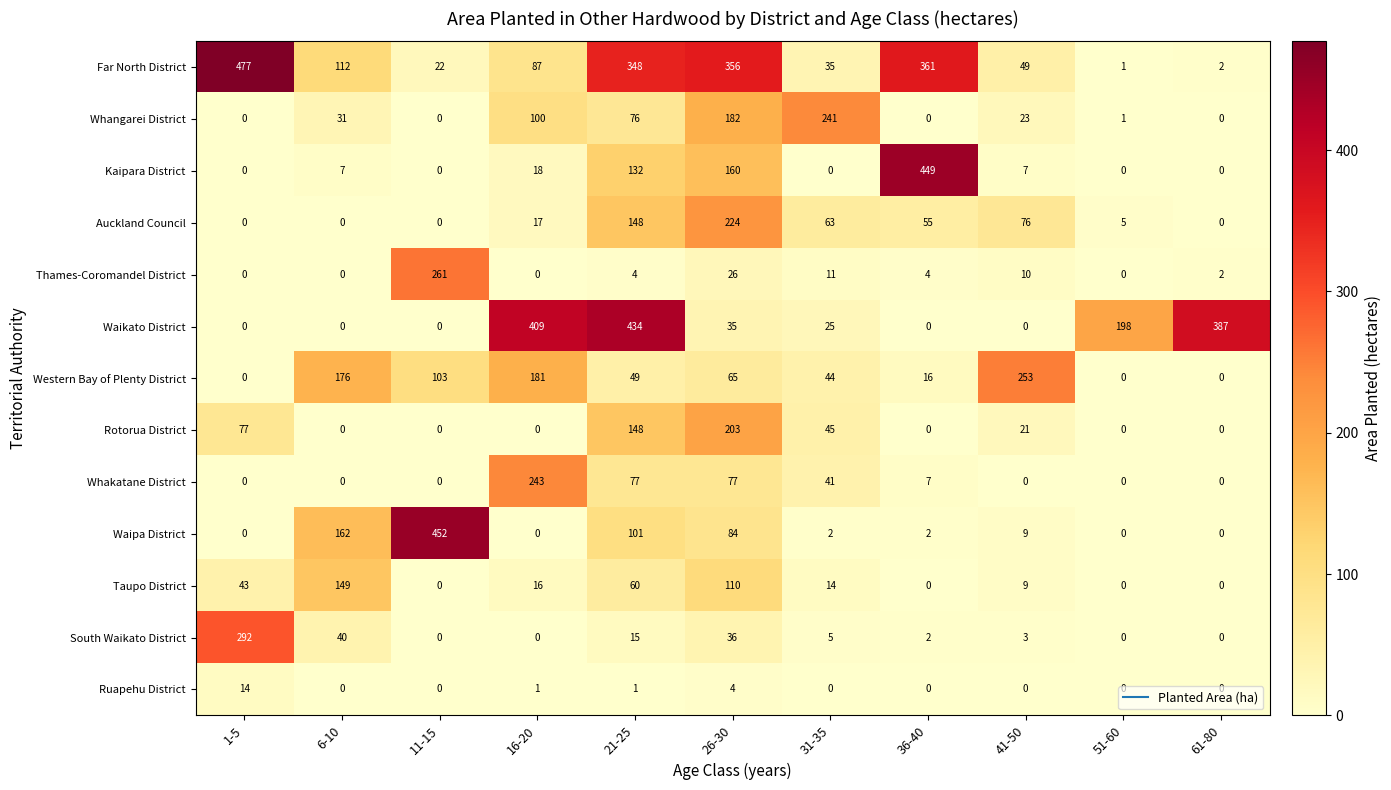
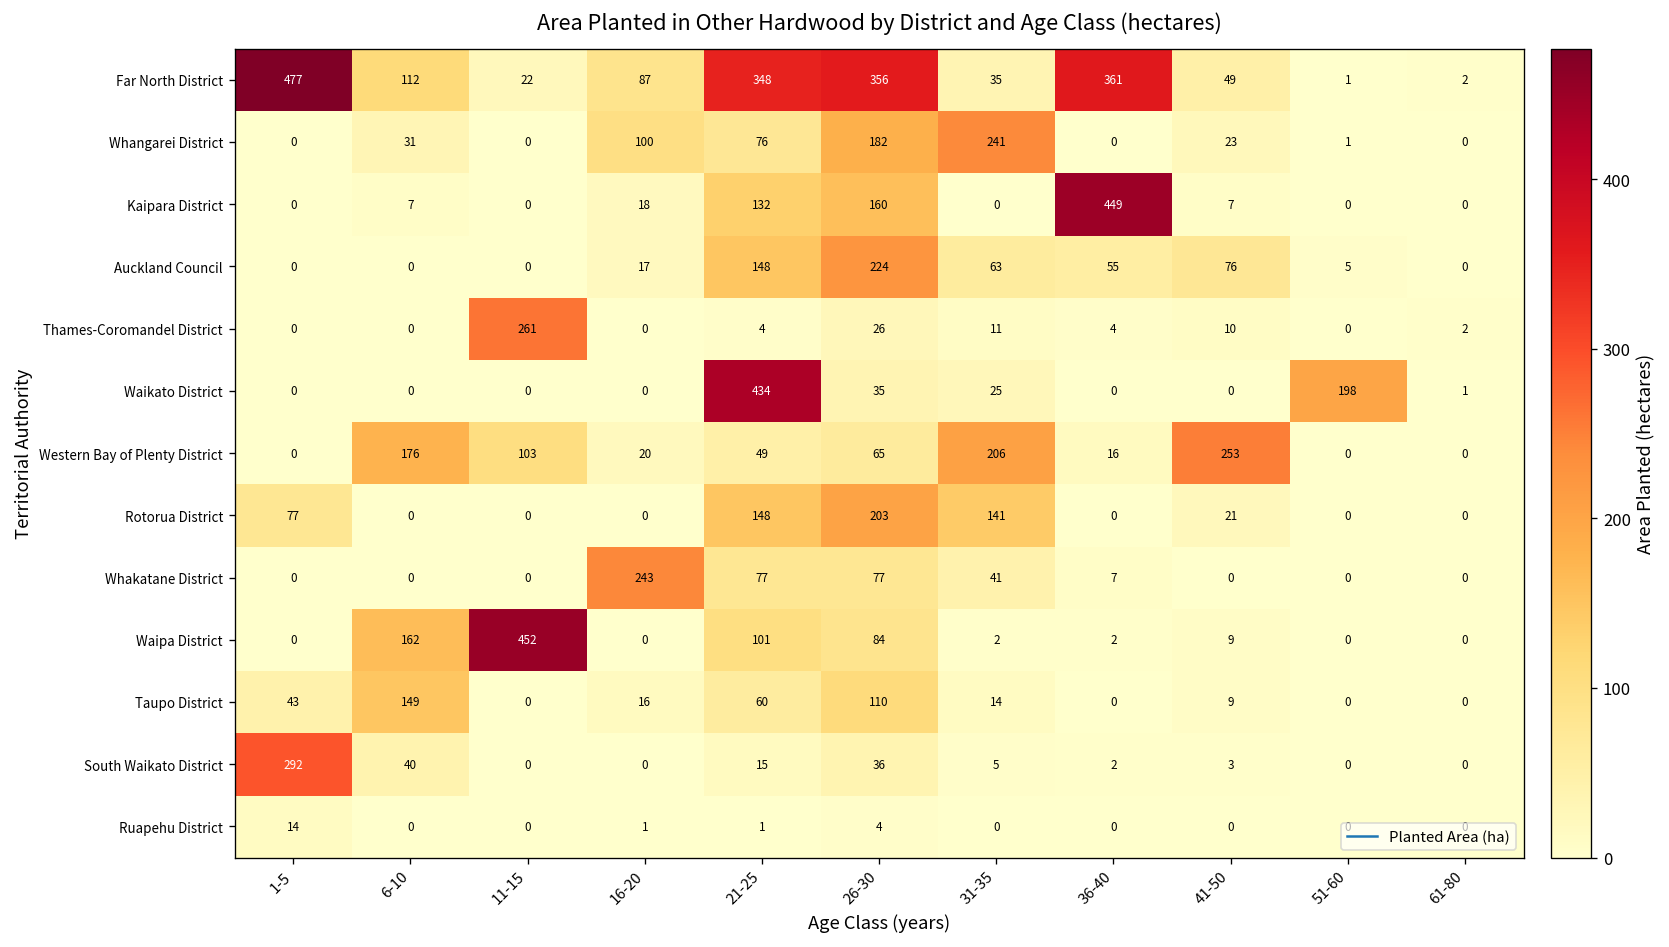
Waikato District, 16-20: 409 -> 0
Waikato District, 61-80: 387 -> 1
Western Bay of Plenty District, 16-20: 181 -> 20
Western Bay of Plenty District, 31-35: 44 -> 206
Rotorua District, 31-35: 45 -> 141
